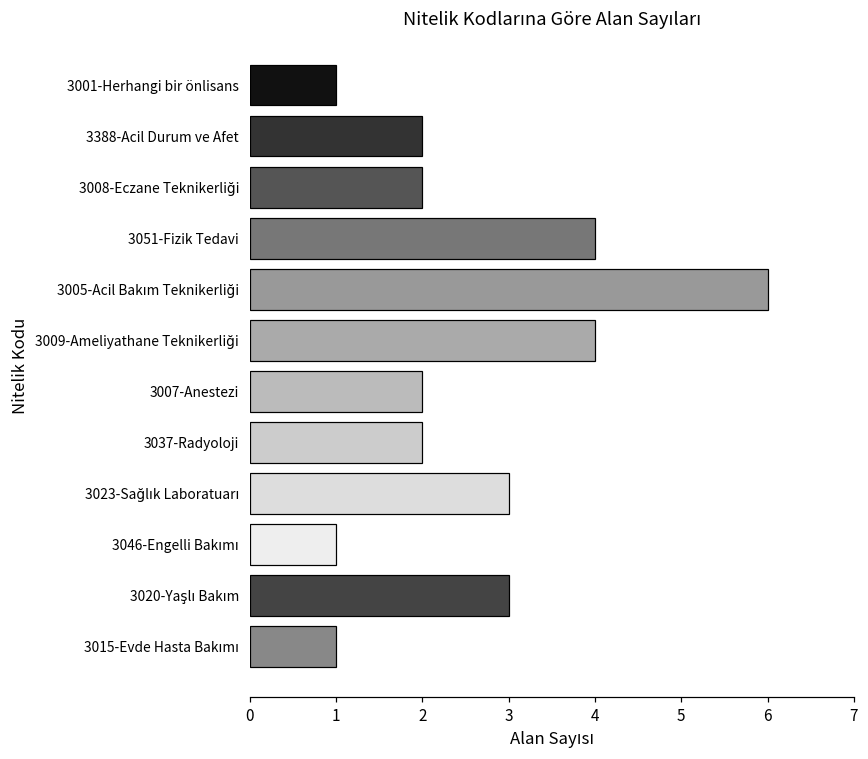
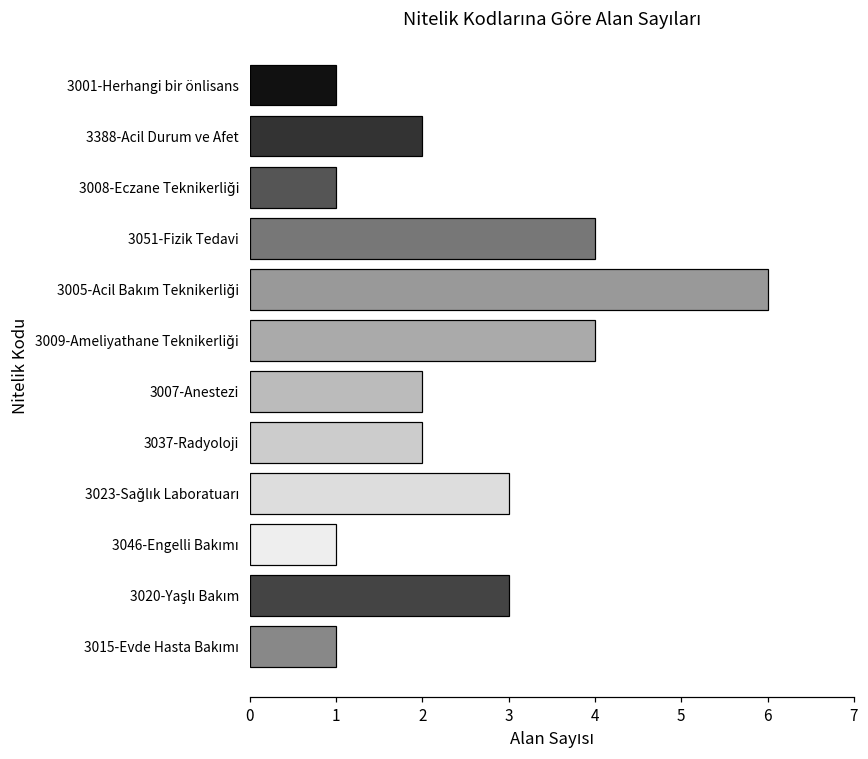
3008-Eczane Teknikerliği: 2 -> 1
